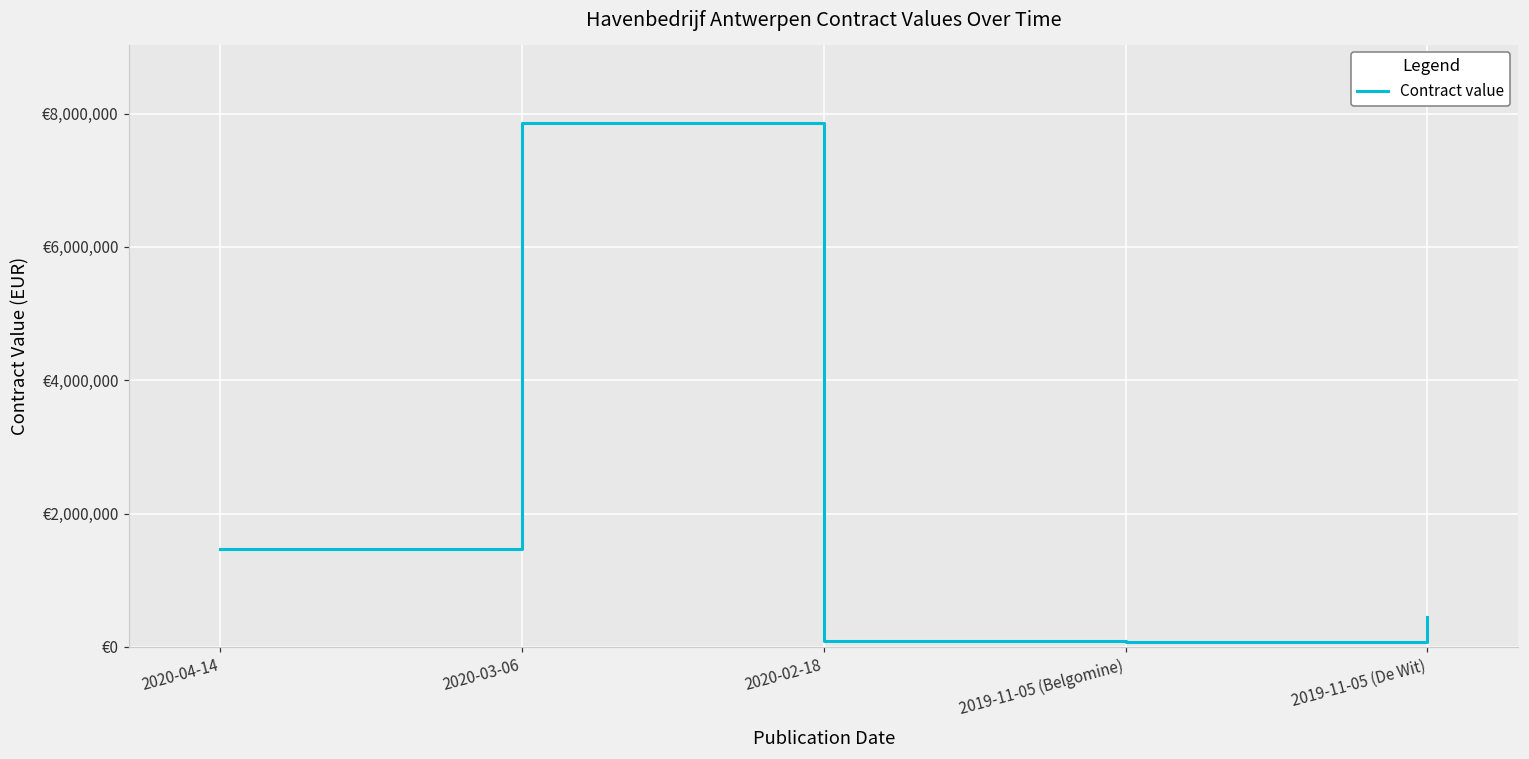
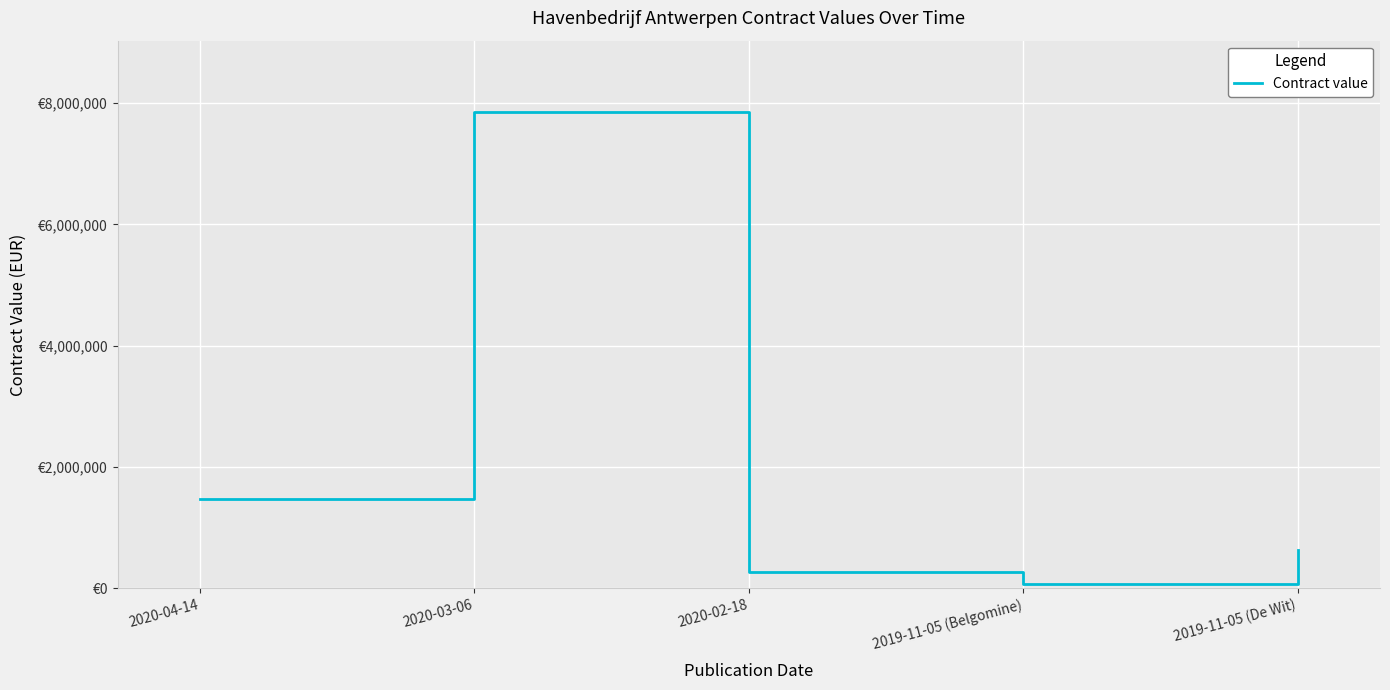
2020-02-18: €100,000 -> €300,000
2019-11-05 (De Wit): €500,000 -> €600,000
